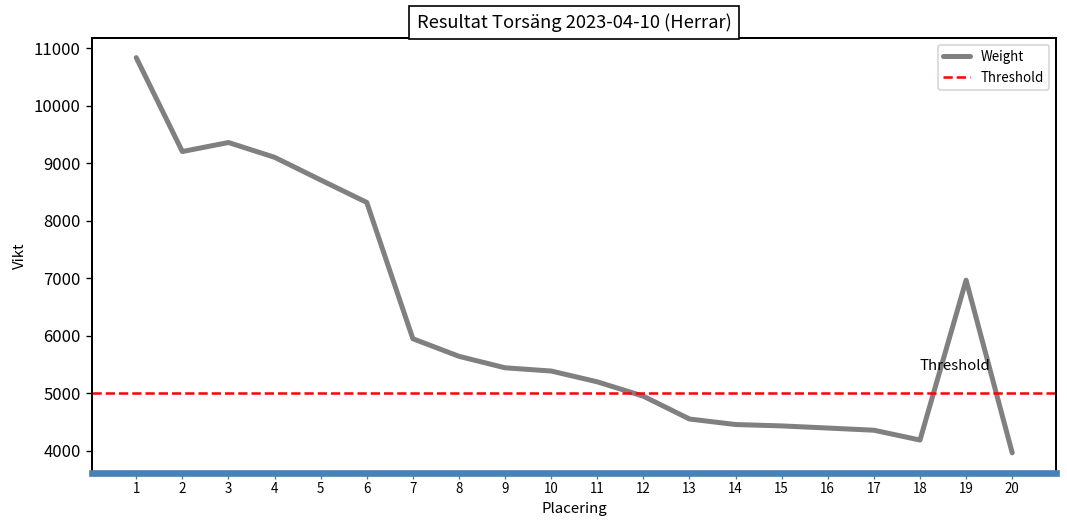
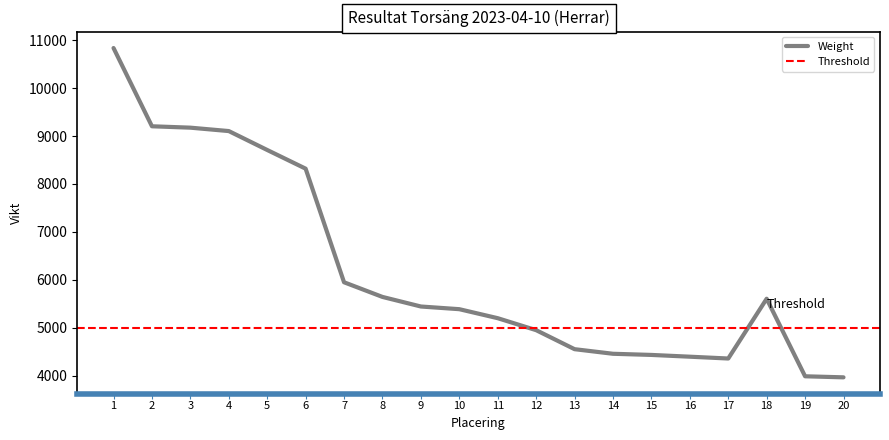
3: 9400 -> 9200
18: 4200 -> 5600
19: 7000 -> 4000
